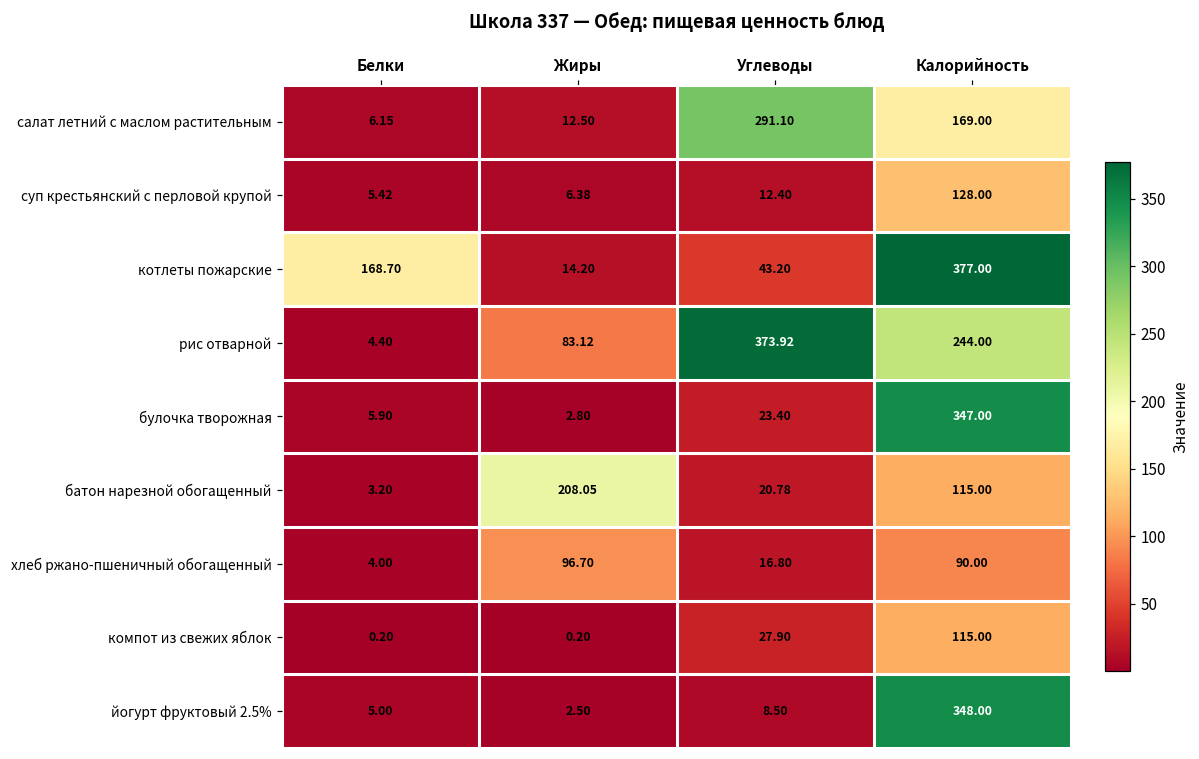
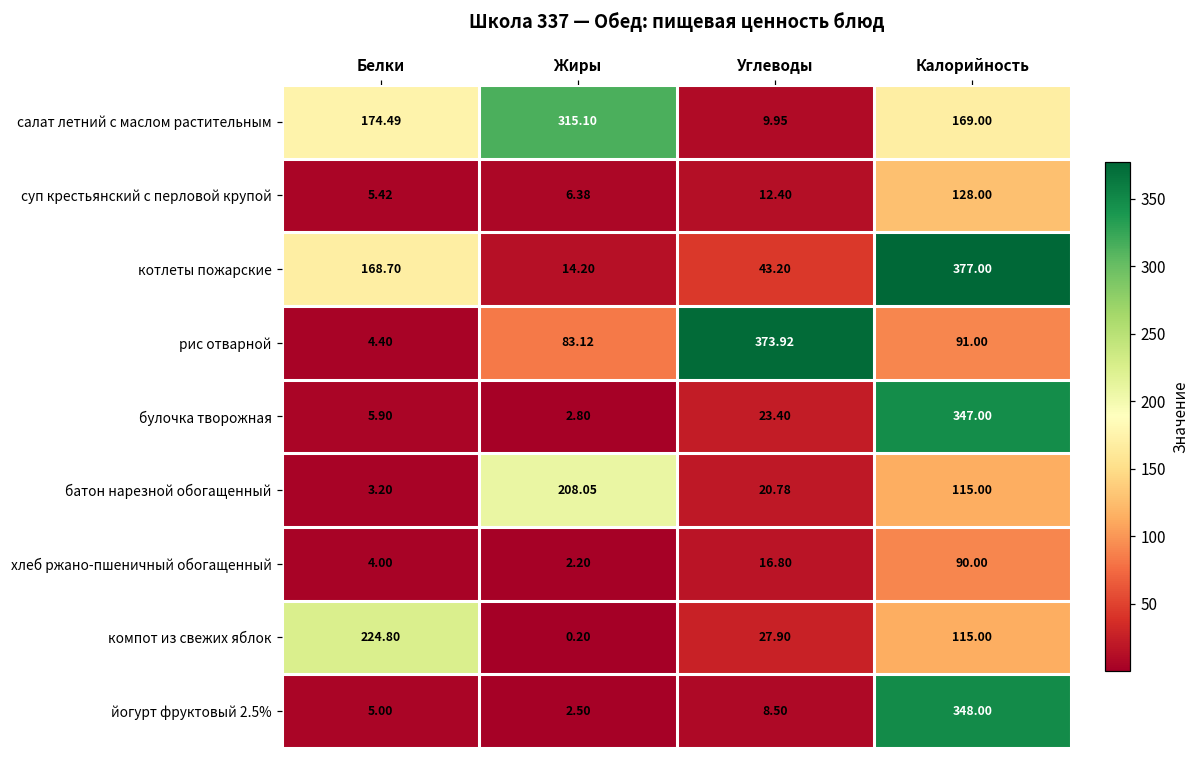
салат летний с маслом растительным, Белки: 6.15 -> 174.49
салат летний с маслом растительным, Жиры: 12.50 -> 315.10
салат летний с маслом растительным, Углеводы: 291.10 -> 9.95
рис отварной, Калорийность: 244.00 -> 91.00
хлеб ржано-пшеничный обогащенный, Жиры: 96.70 -> 2.20
компот из свежих яблок, Белки: 0.20 -> 224.80
